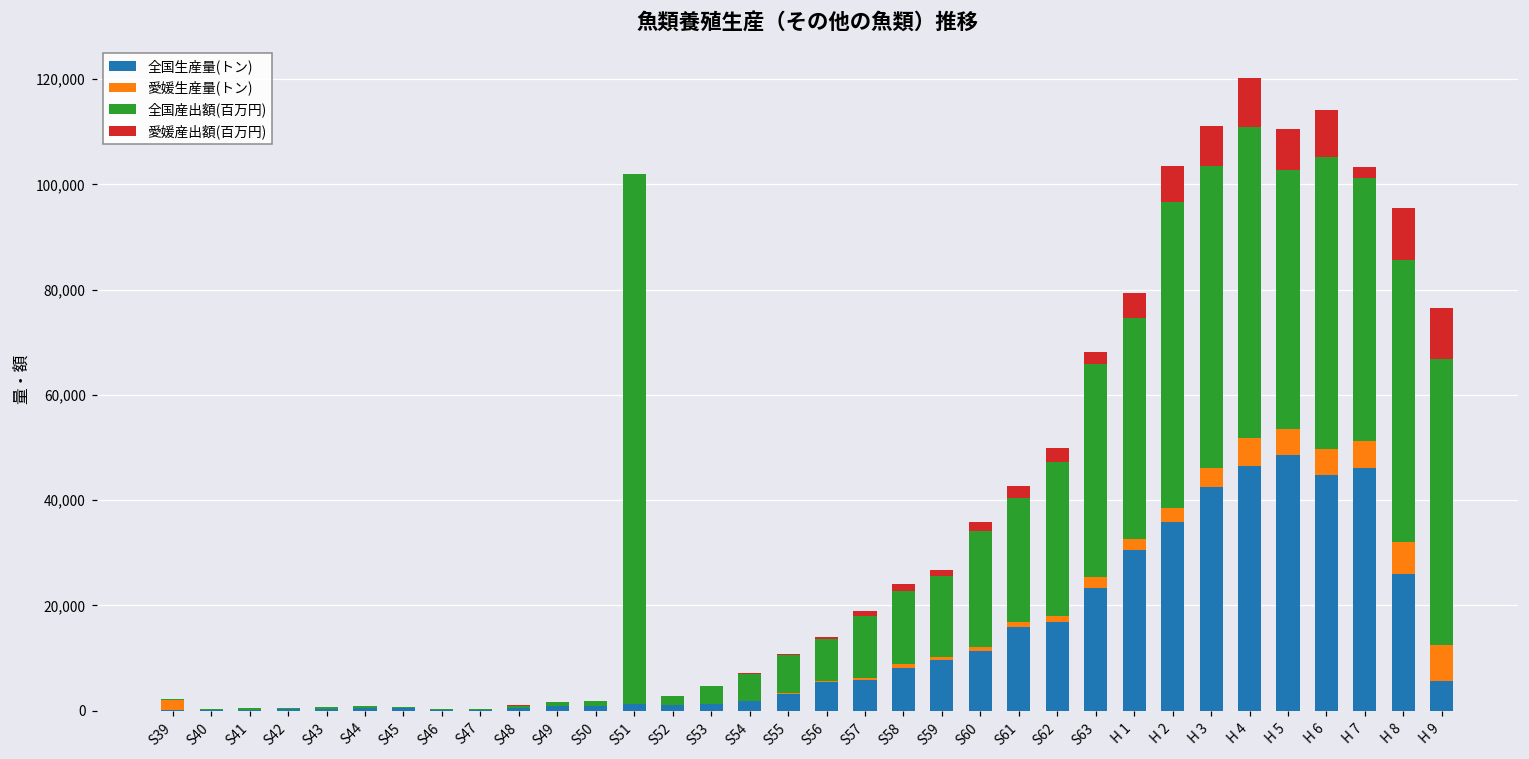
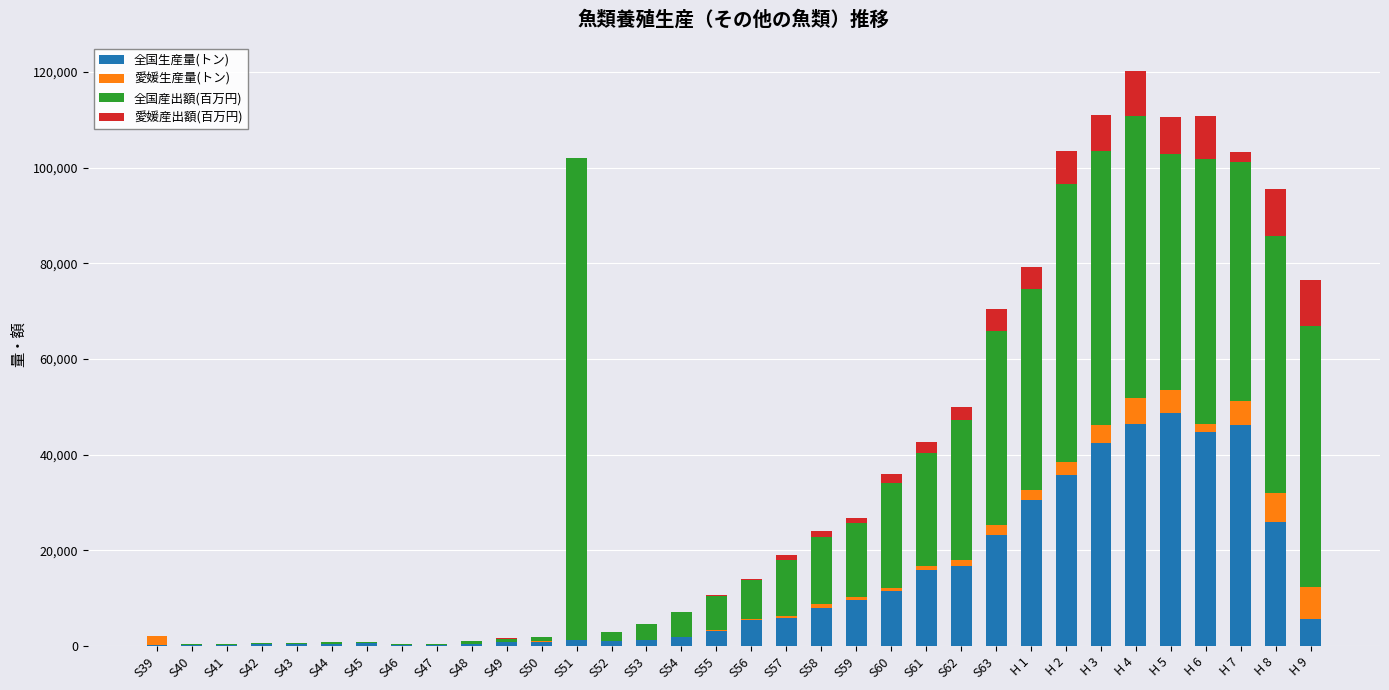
愛媛産出額(百万円), S63: 2,000 -> 5,000
愛媛生産量(トン), H 6: 5,000 -> 2,000
